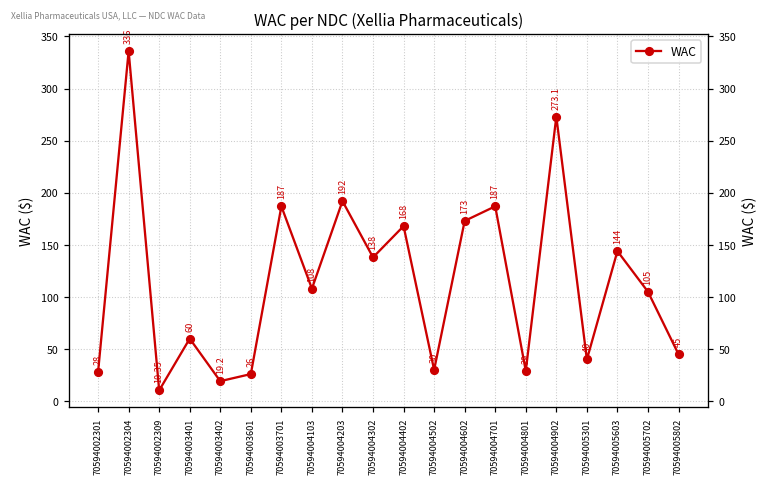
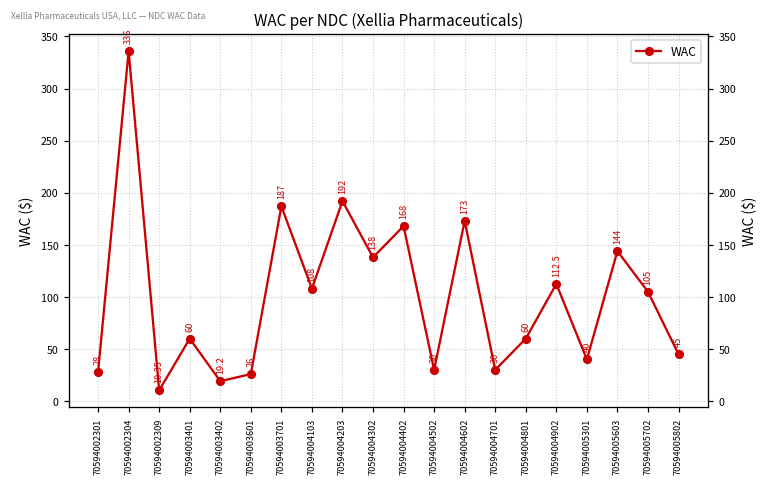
70594004701: 187 -> 30
70594004801: 29 -> 60
70594004902: 273.1 -> 112.5
